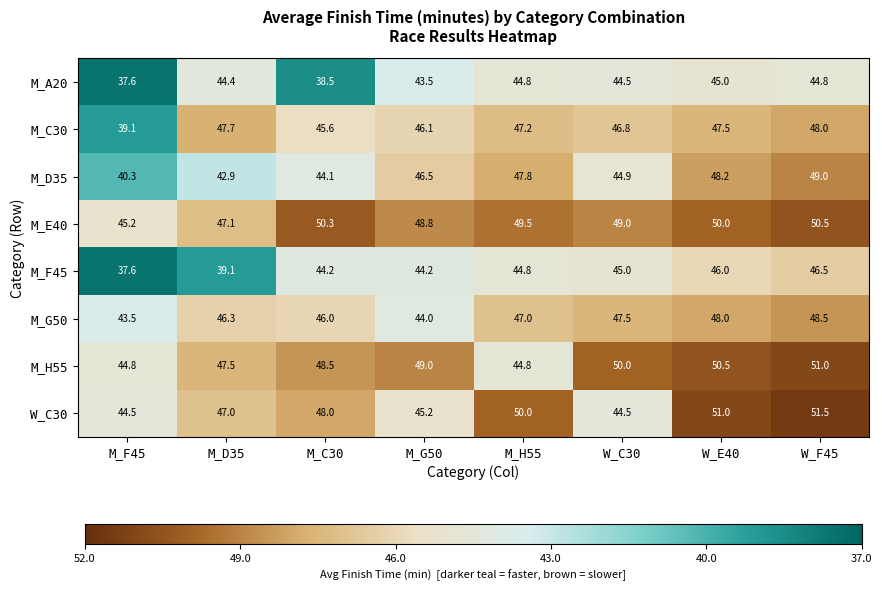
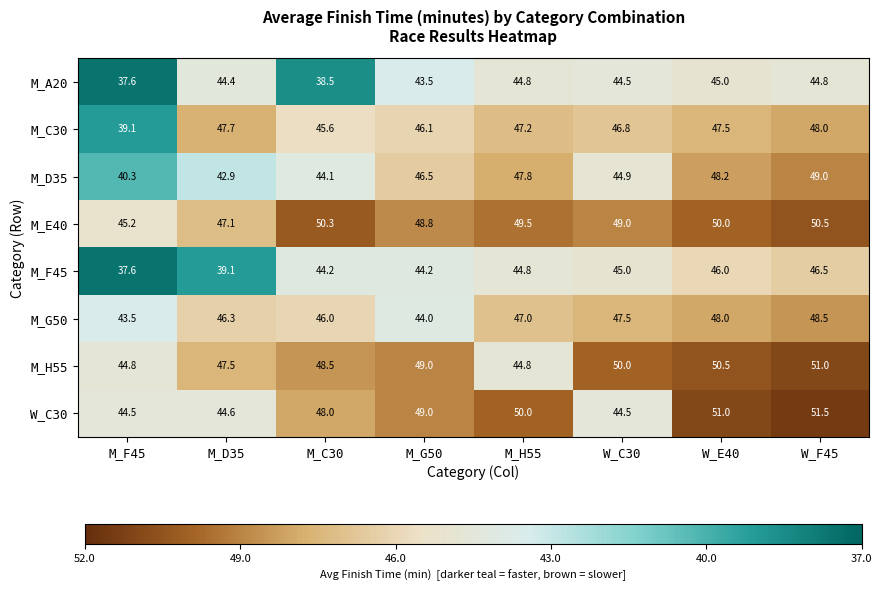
W_C30, M_D35: 47.0 -> 44.6
W_C30, M_G50: 45.2 -> 49.0
